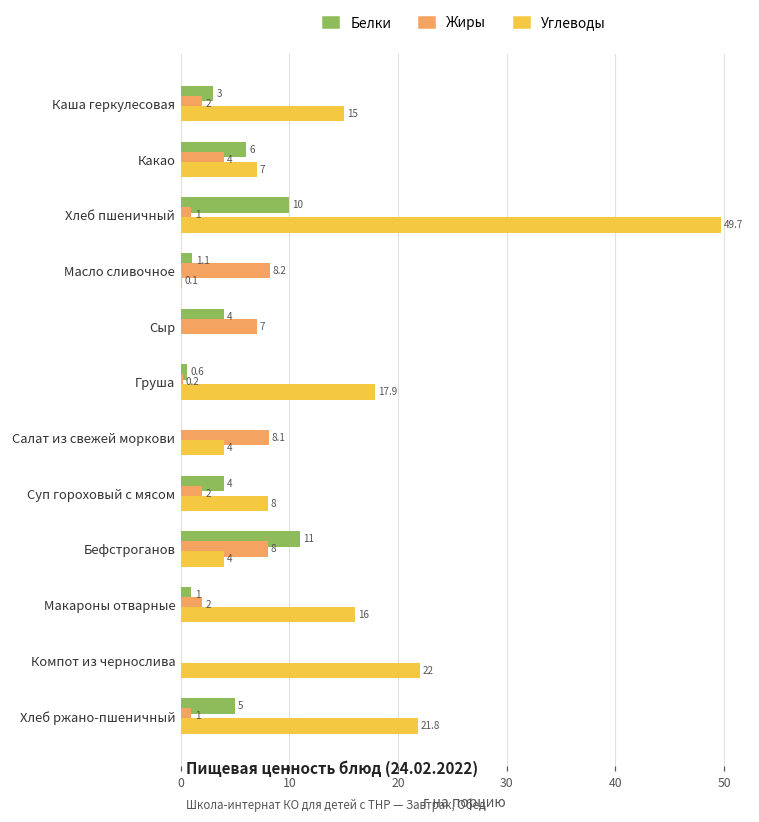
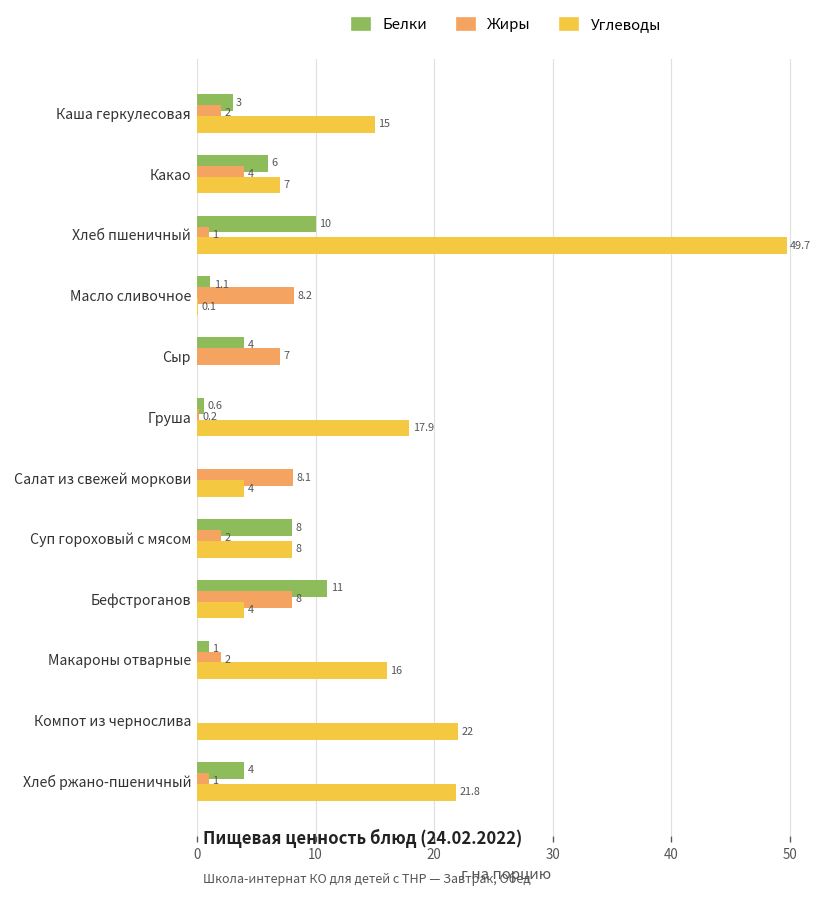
Белки, Суп гороховый с мясом: 4 -> 8
Белки, Хлеб ржано-пшеничный: 5 -> 4
